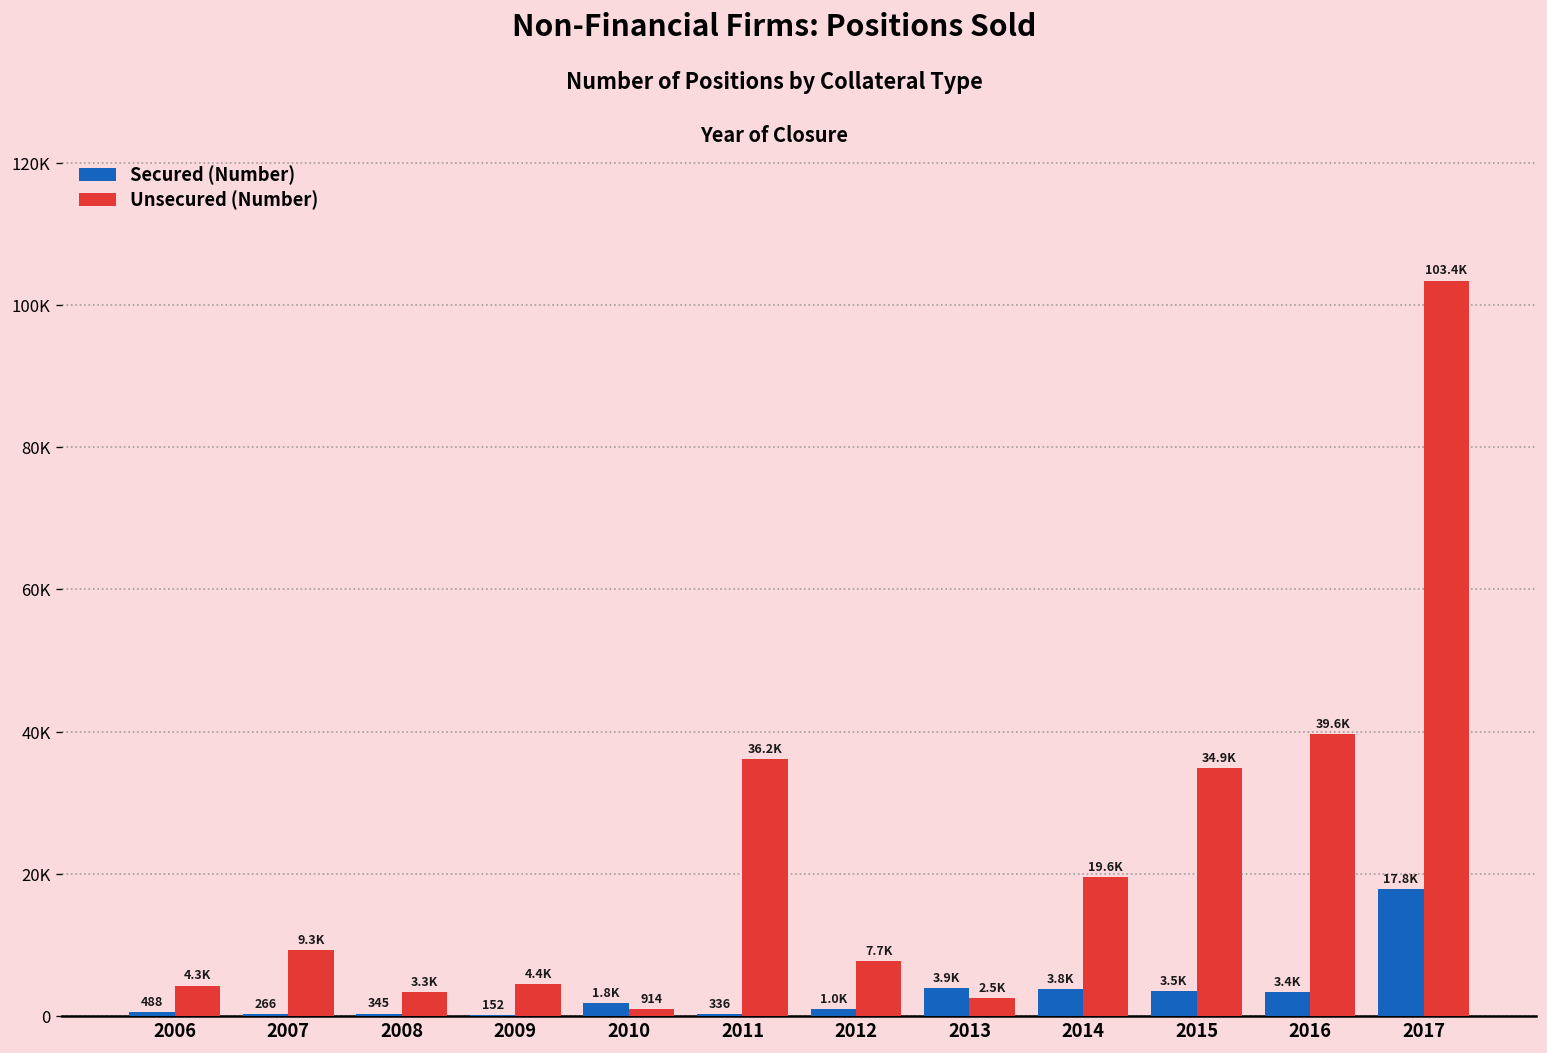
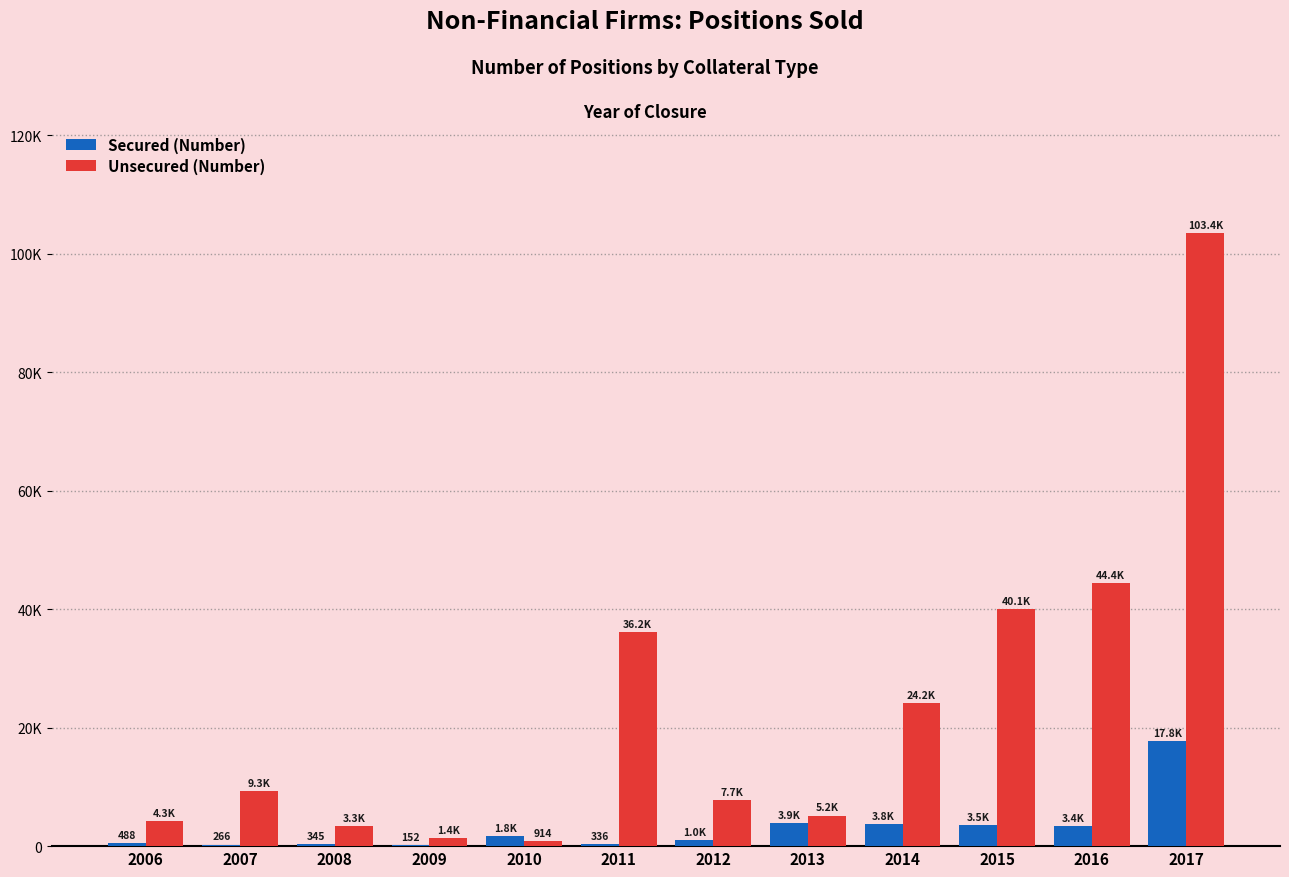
Unsecured (Number), 2009: 4.4K -> 1.4K
Unsecured (Number), 2013: 2.5K -> 5.2K
Unsecured (Number), 2014: 19.6K -> 24.2K
Unsecured (Number), 2015: 34.9K -> 40.1K
Unsecured (Number), 2016: 39.6K -> 44.4K
